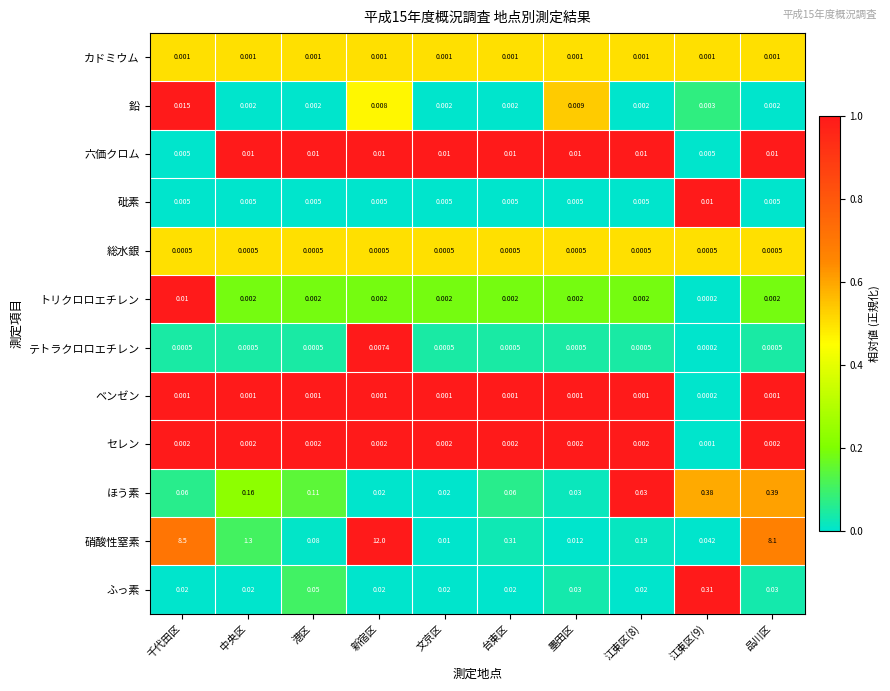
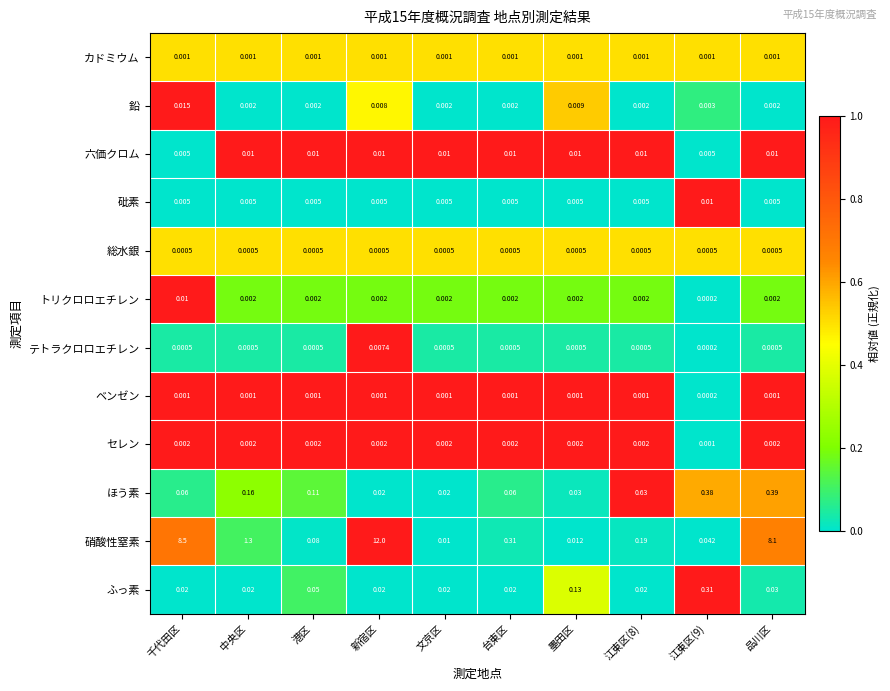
ふっ素, 墨田区: 0.03 -> 0.13
